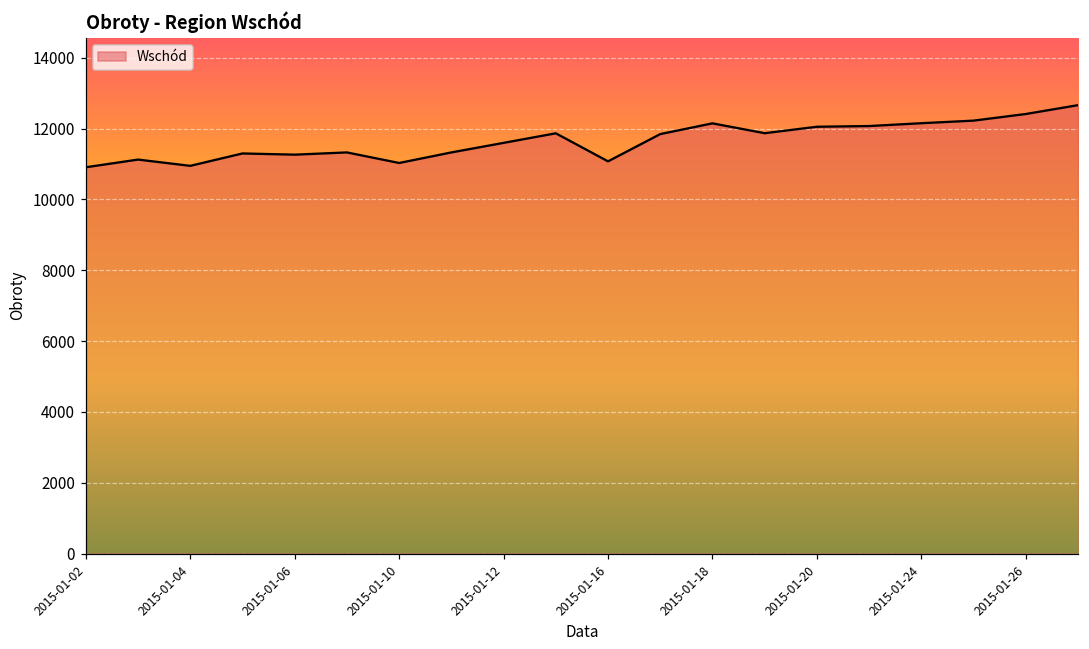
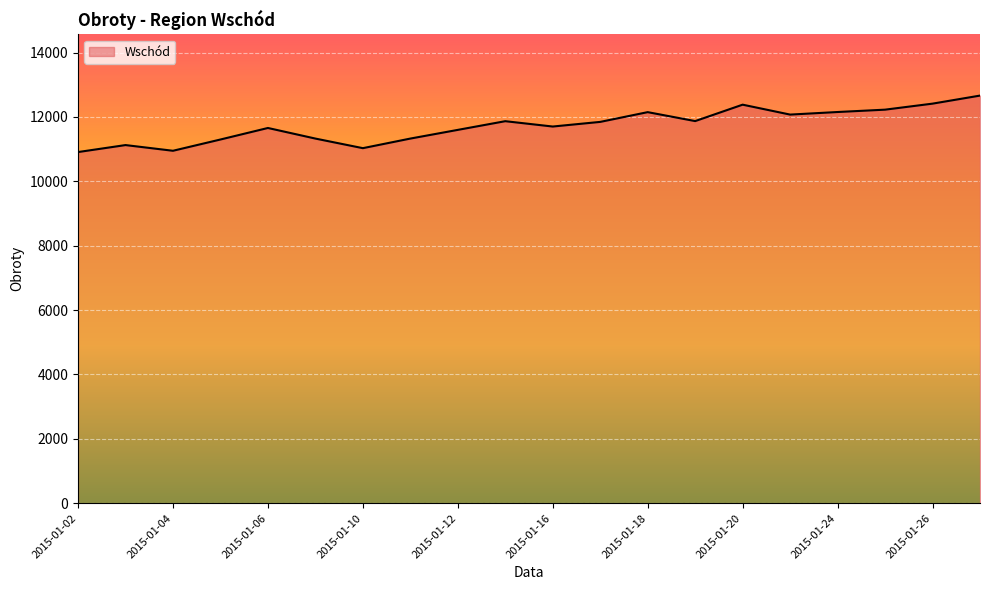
2015-01-06: 11300 -> 11700
2015-01-16: 11100 -> 11700
2015-01-20: 12100 -> 12400
